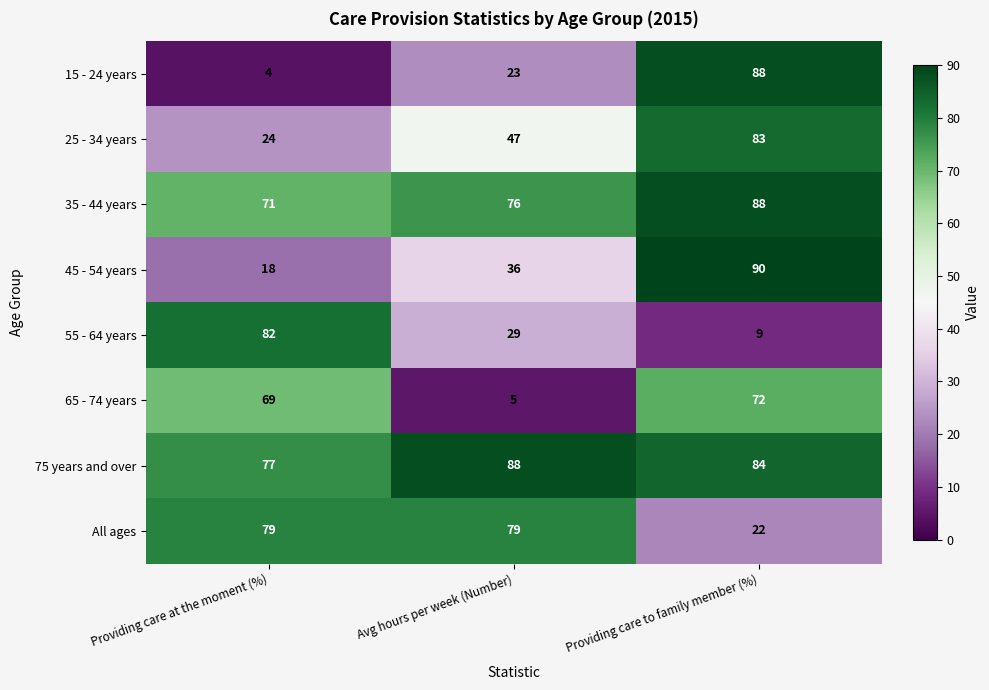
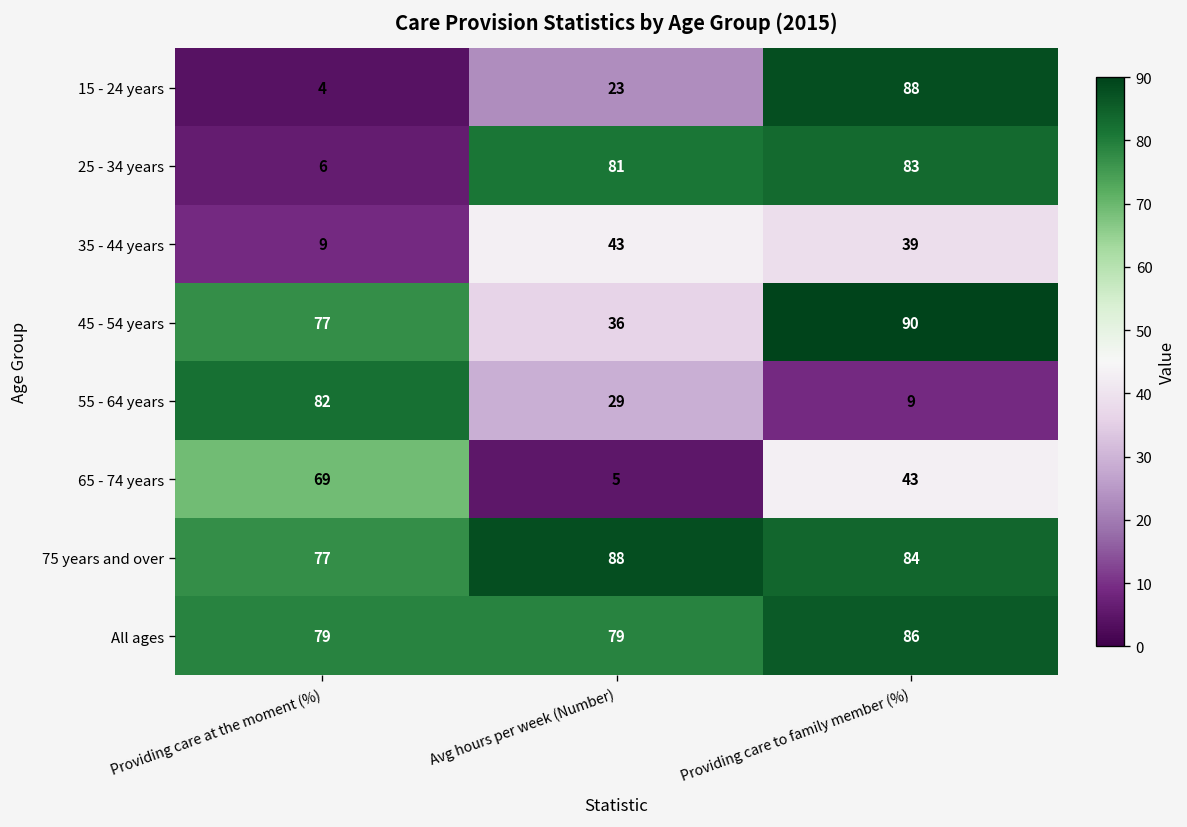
25 - 34 years, Providing care at the moment (%): 24 -> 6
25 - 34 years, Avg hours per week (Number): 47 -> 81
35 - 44 years, Providing care at the moment (%): 71 -> 9
35 - 44 years, Avg hours per week (Number): 76 -> 43
35 - 44 years, Providing care to family member (%): 88 -> 39
45 - 54 years, Providing care at the moment (%): 18 -> 77
65 - 74 years, Providing care to family member (%): 72 -> 43
All ages, Providing care to family member (%): 22 -> 86
